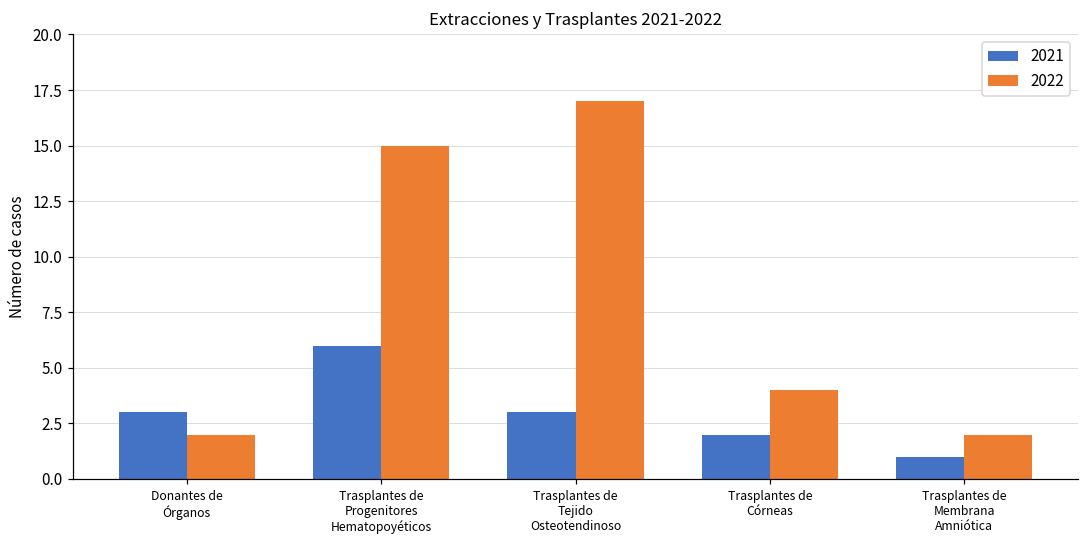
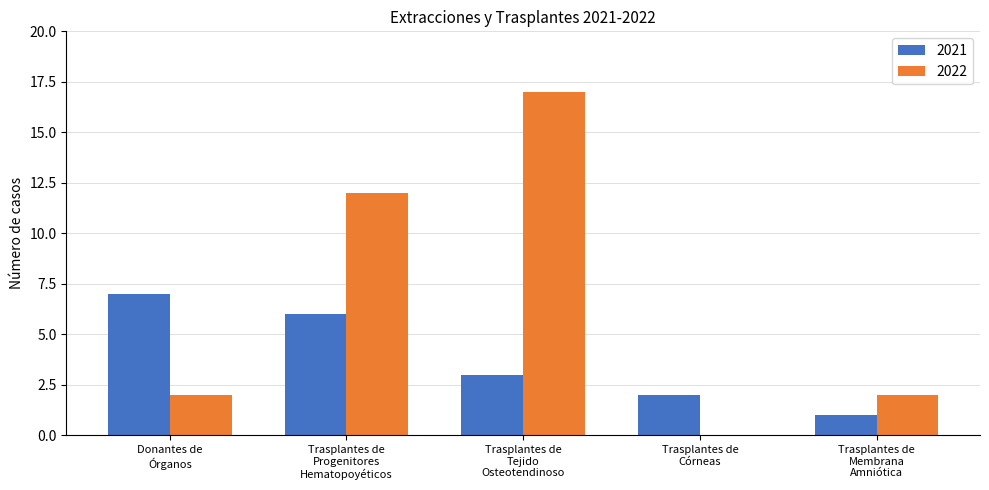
2021, Donantes de Órganos: 3 -> 7
2022, Trasplantes de Progenitores Hematopoyéticos: 15 -> 12
2022, Trasplantes de Córneas: 4 -> 0
